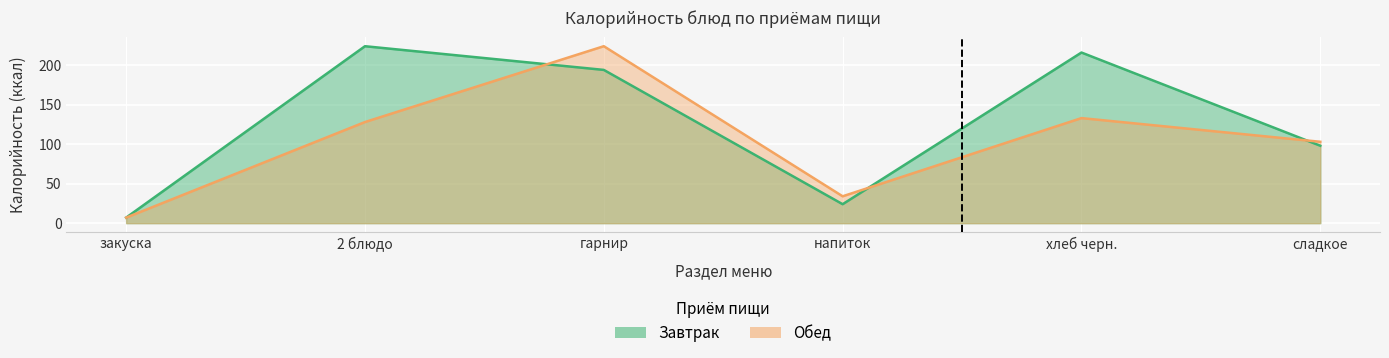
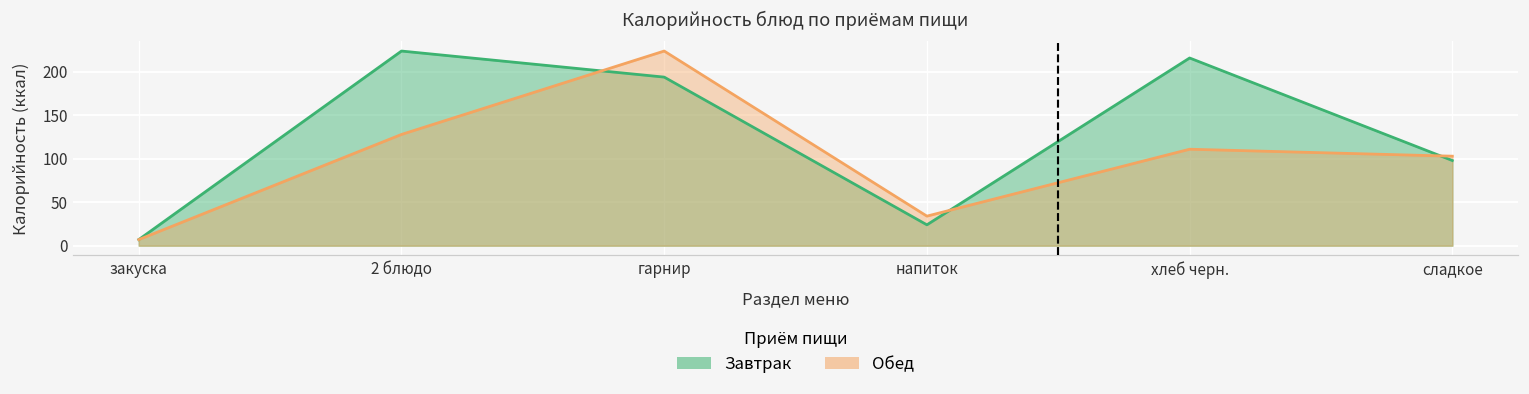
Обед, хлеб черн.: 130 -> 110
